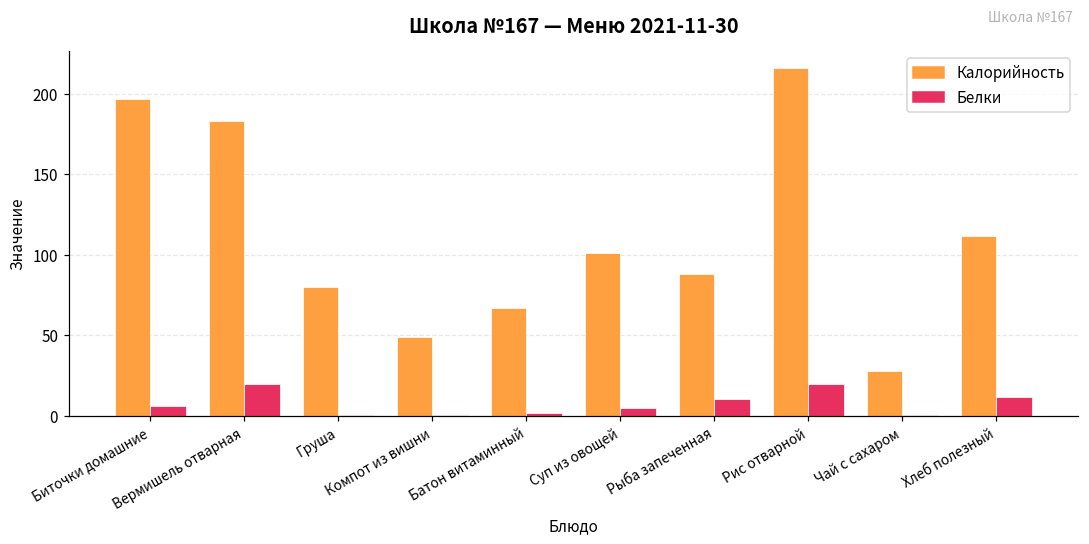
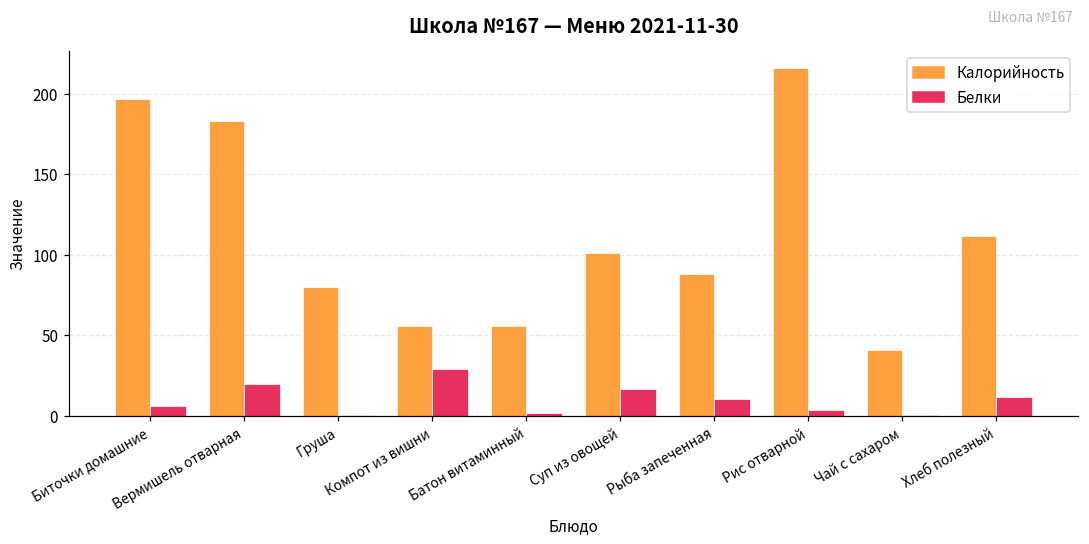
Калорийность, Компот из вишни: 49 -> 56
Белки, Компот из вишни: 0 -> 29
Калорийность, Батон витаминный: 67 -> 56
Белки, Суп из овощей: 5 -> 16
Белки, Рис отварной: 20 -> 4
Калорийность, Чай с сахаром: 28 -> 41
